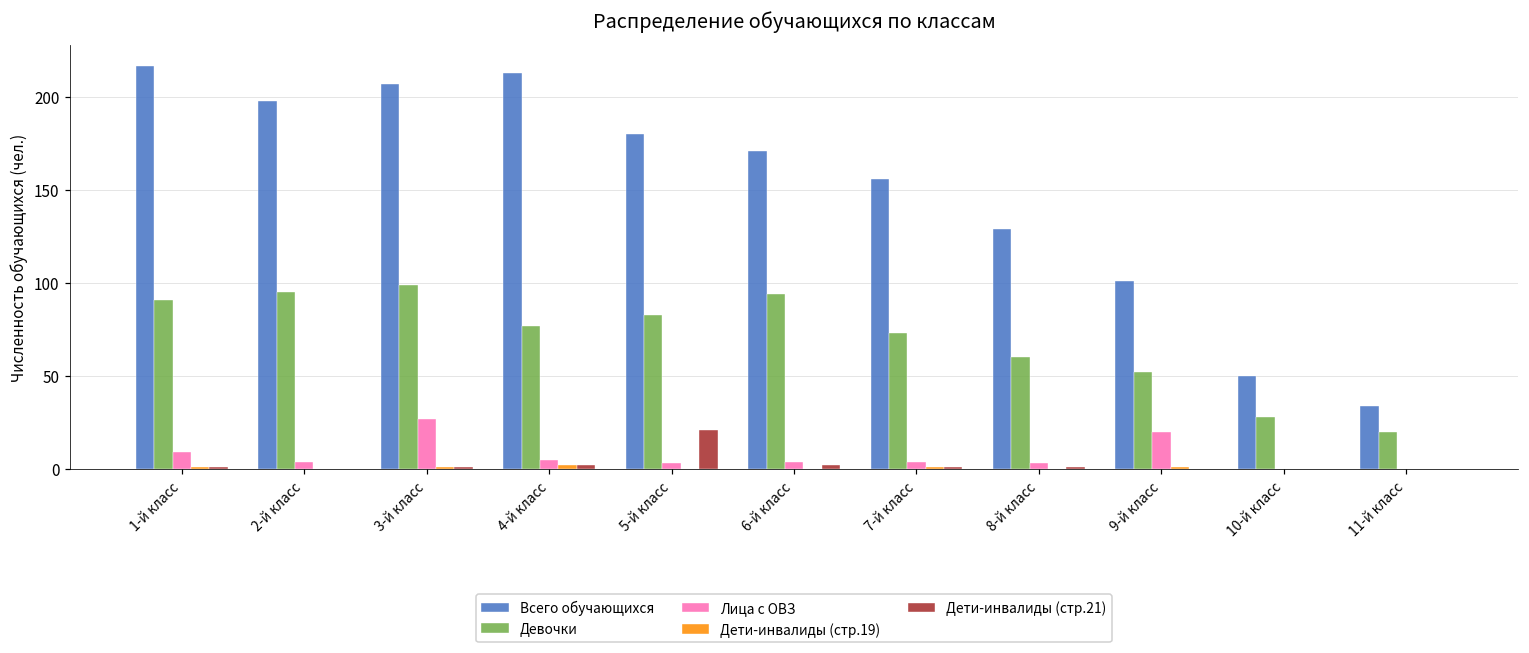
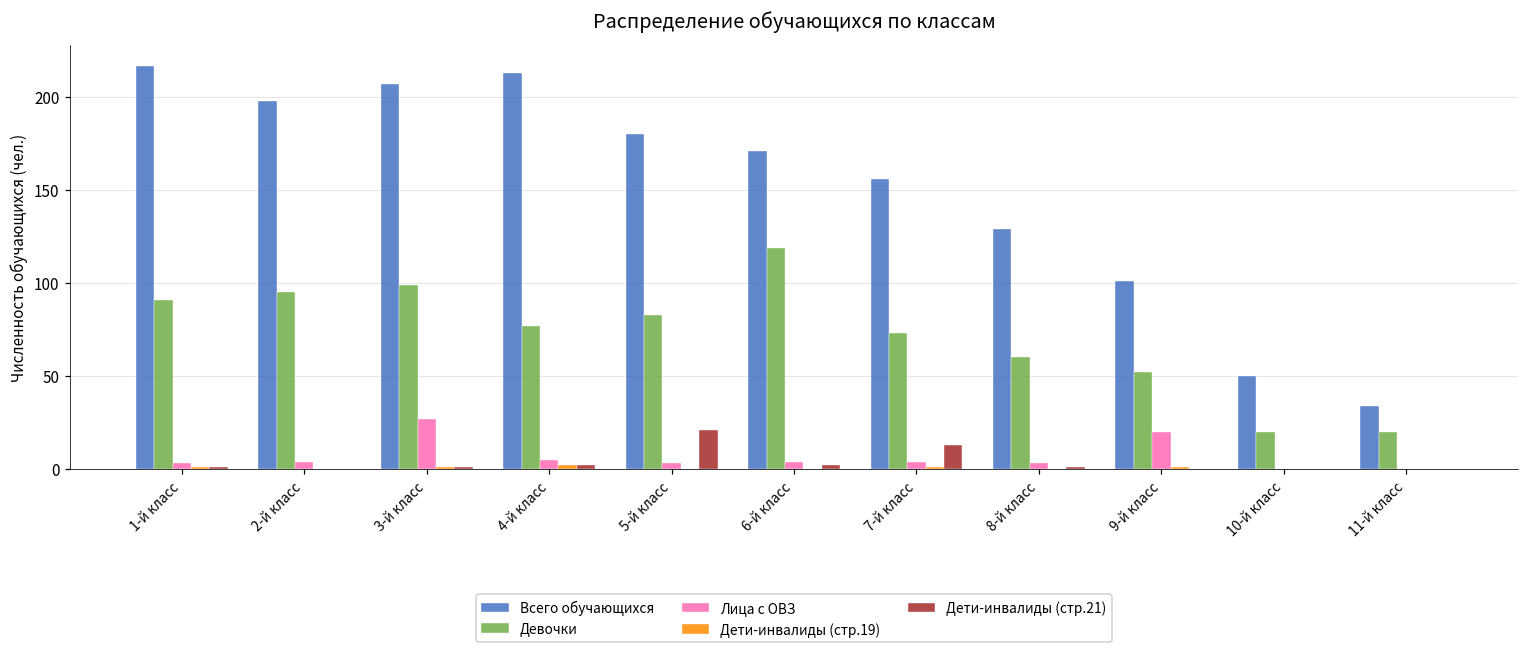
Лица с ОВЗ, 1-й класс: 9 -> 3
Девочки, 6-й класс: 94 -> 119
Дети-инвалиды (стр.21), 7-й класс: 1 -> 13
Девочки, 10-й класс: 28 -> 20
